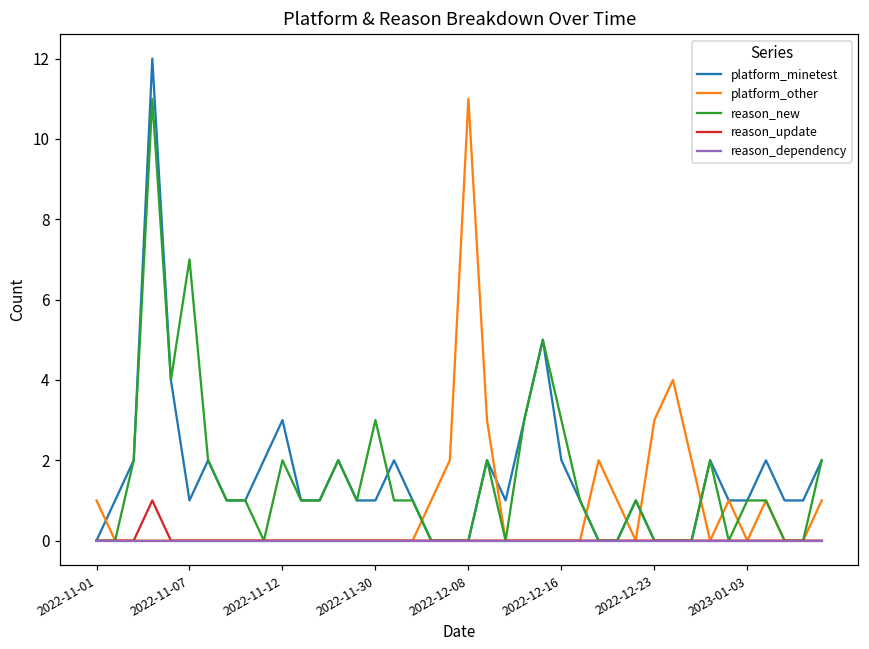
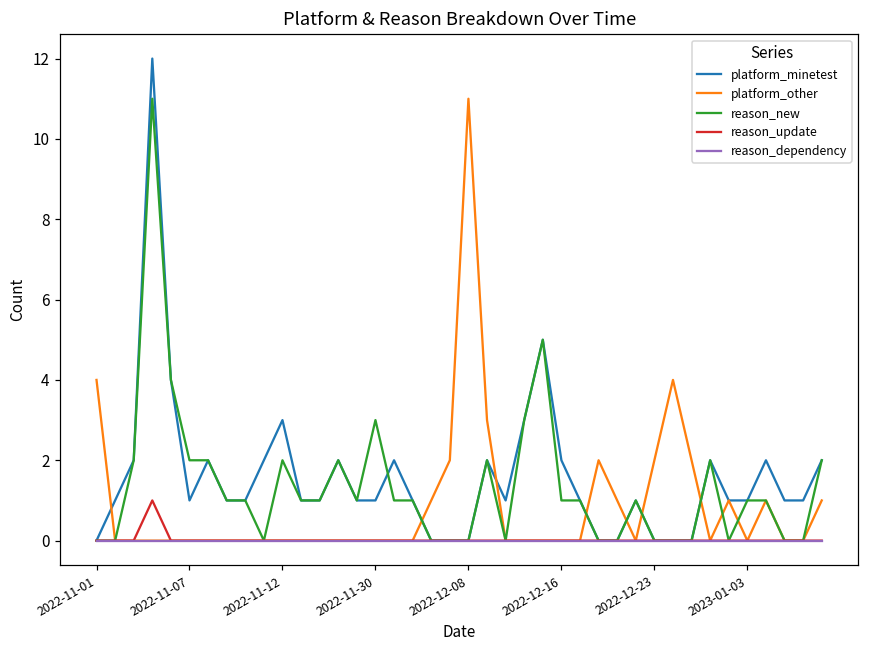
platform_other, 2022-11-01: 1 -> 4
reason_new, 2022-11-07: 7 -> 2
reason_new, 2022-12-16: 3 -> 1
platform_other, 2022-12-23: 3 -> 2
